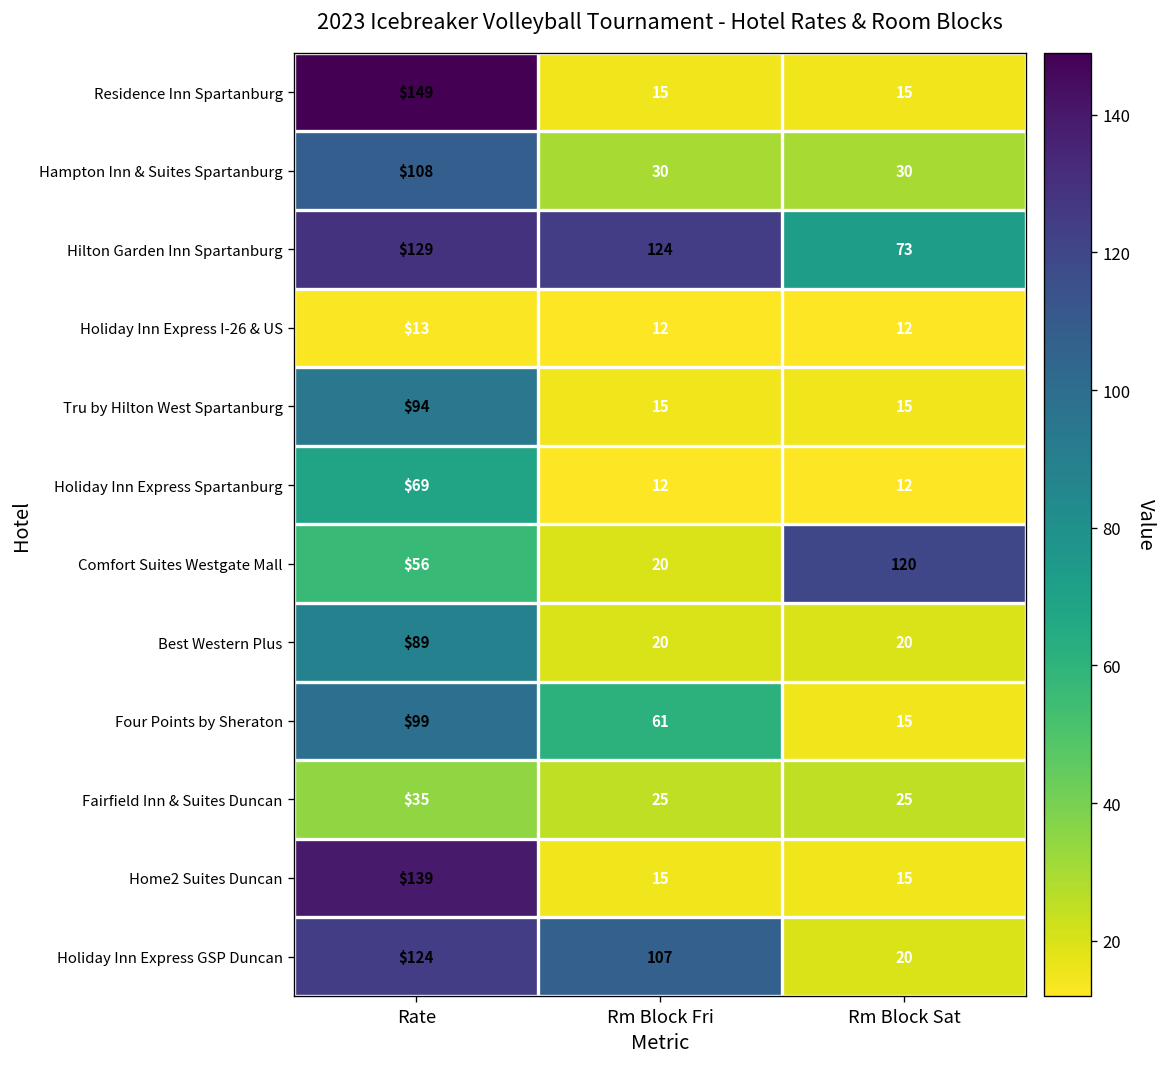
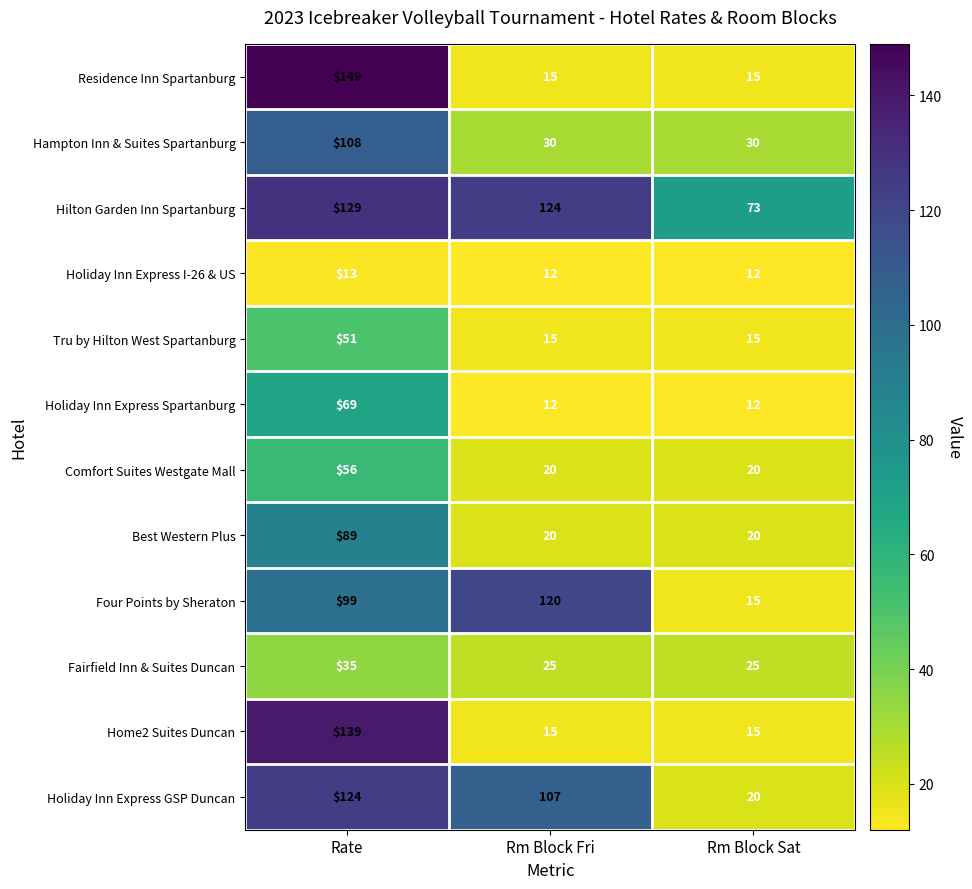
Tru by Hilton West Spartanburg, Rate: $94 -> $51
Comfort Suites Westgate Mall, Rm Block Sat: 120 -> 20
Four Points by Sheraton, Rm Block Fri: 61 -> 120
